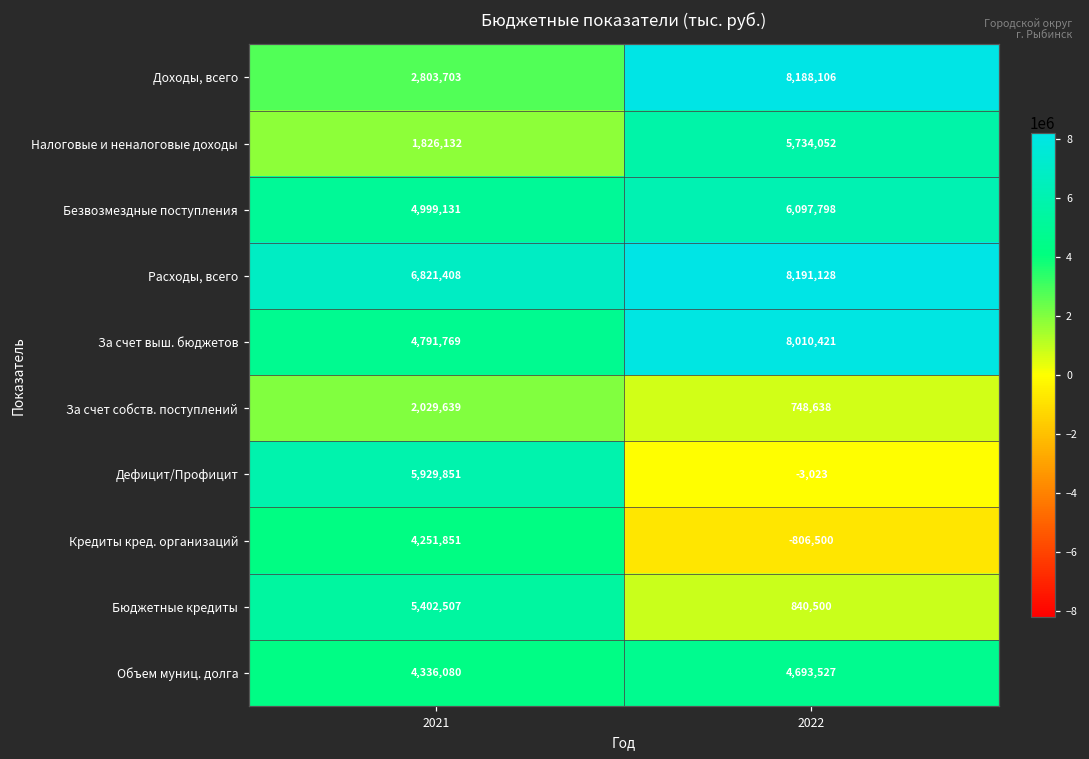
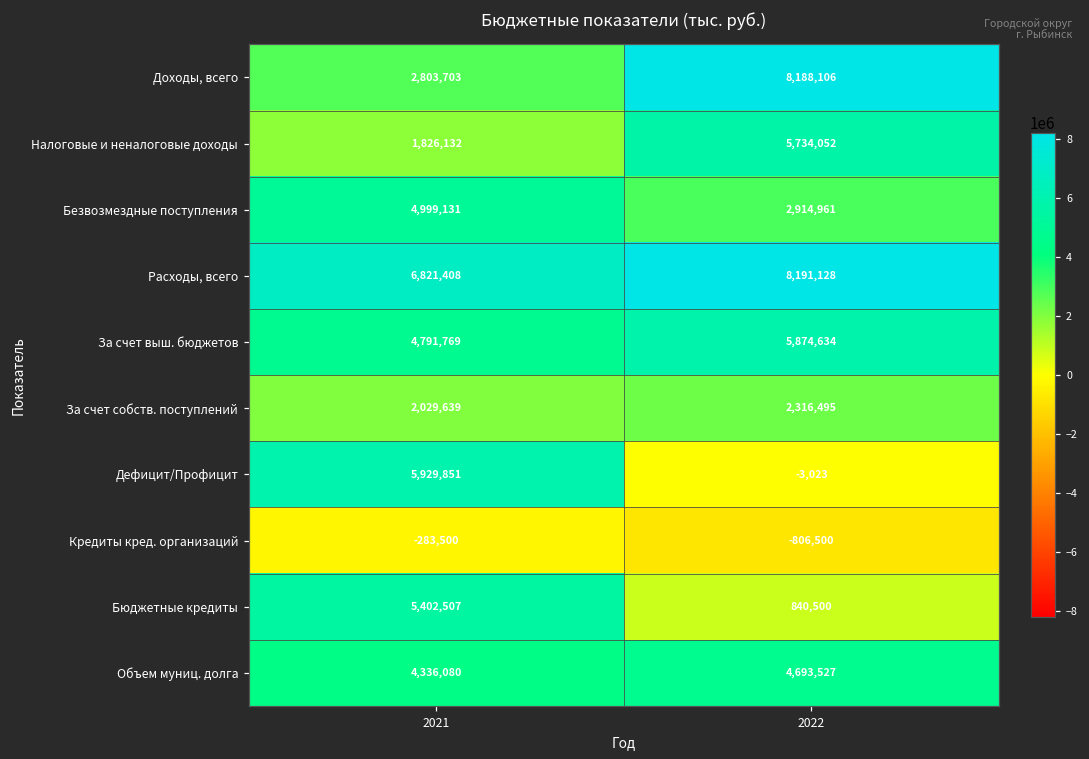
Безвозмездные поступления, 2022: 6,097,798 -> 2,914,961
За счет выш. бюджетов, 2022: 8,010,421 -> 5,874,634
За счет собств. поступлений, 2022: 748,638 -> 2,316,495
Кредиты кред. организаций, 2021: 4,251,851 -> -283,500
